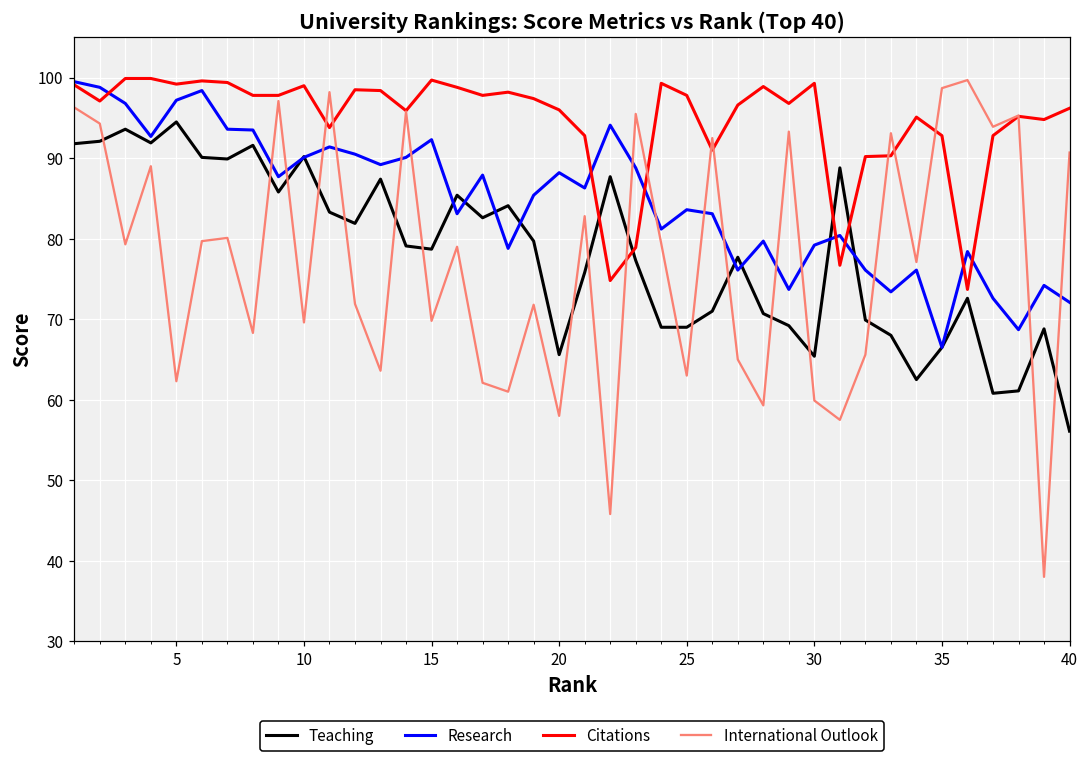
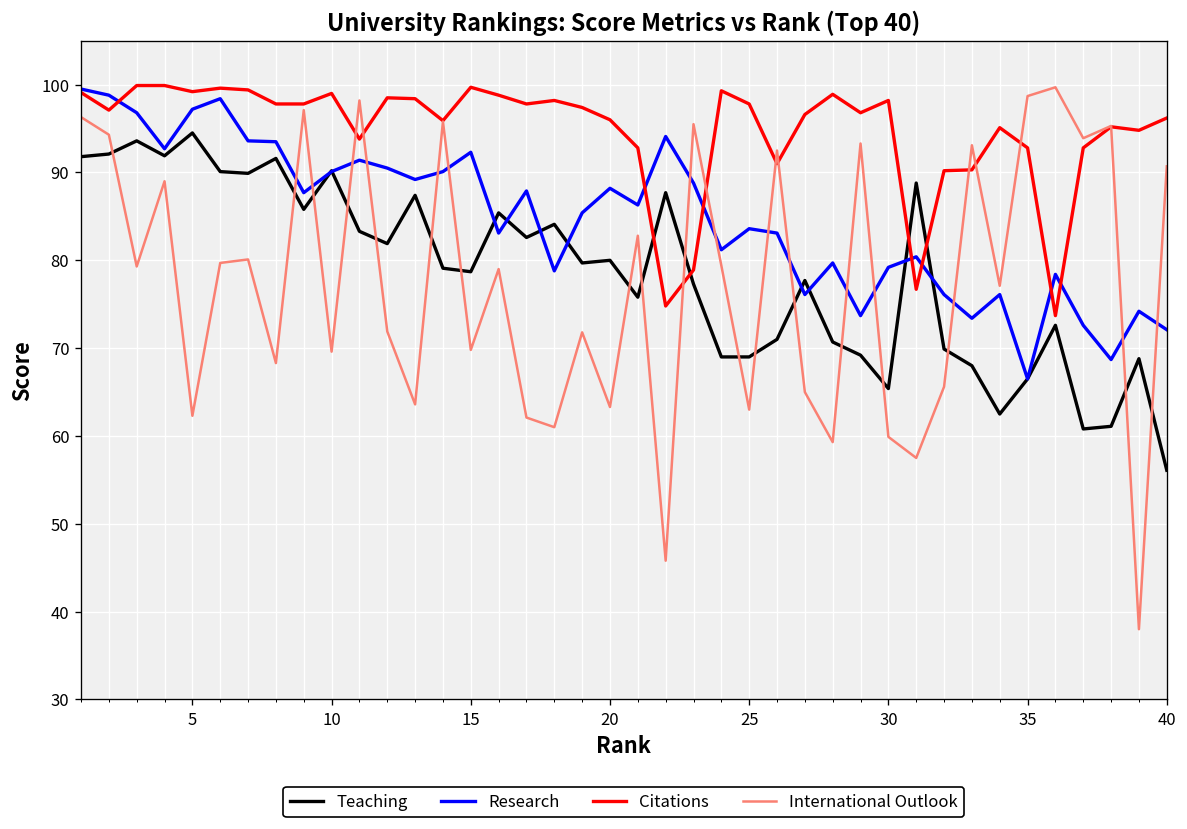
Teaching, 20: 66 -> 80
International Outlook, 20: 58 -> 63
Citations, 30: 99 -> 98
